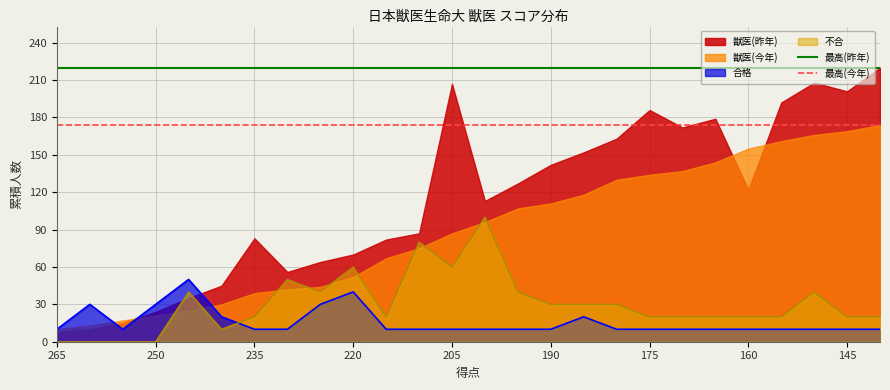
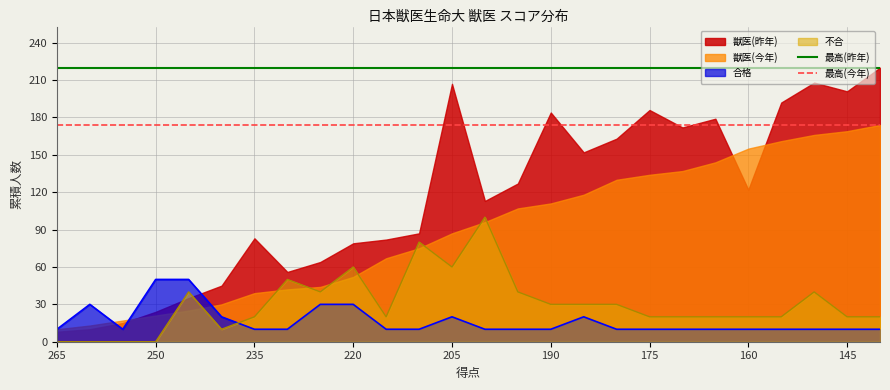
合格, 250: 30 -> 50
獣医(昨年), 220: 70 -> 79
合格, 220: 40 -> 30
合格, 205: 10 -> 20
獣医(昨年), 190: 142 -> 184
